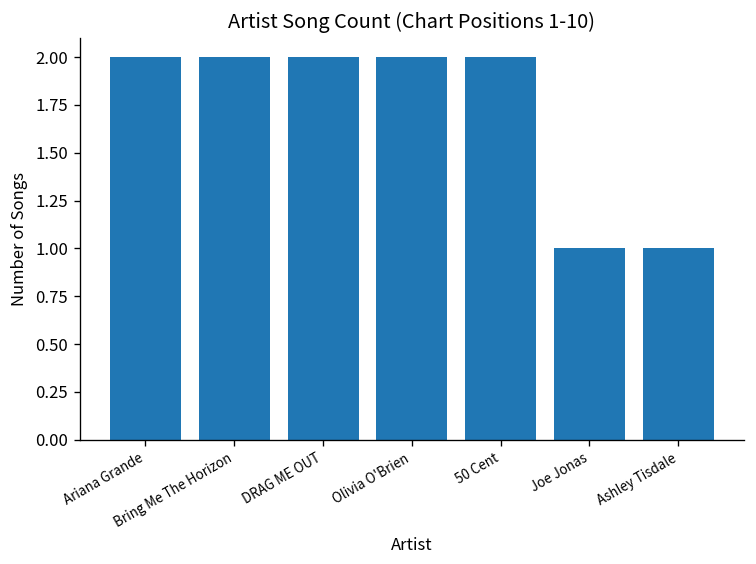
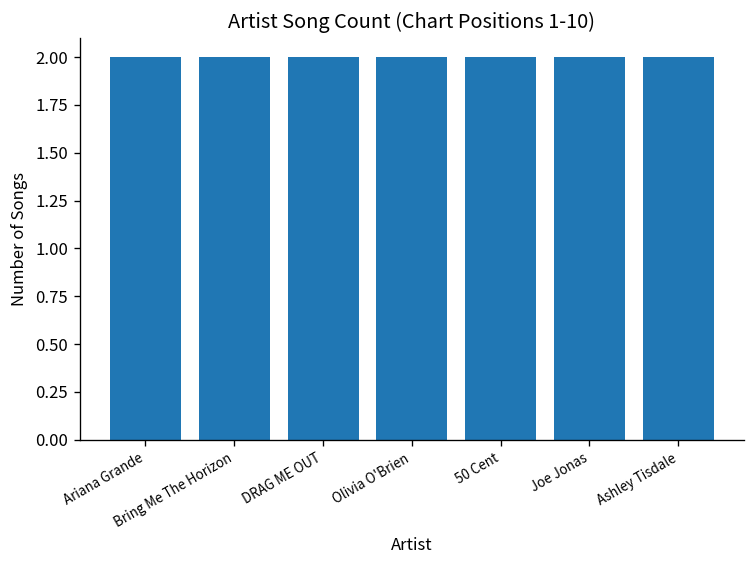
Joe Jonas: 1 -> 2
Ashley Tisdale: 1 -> 2
